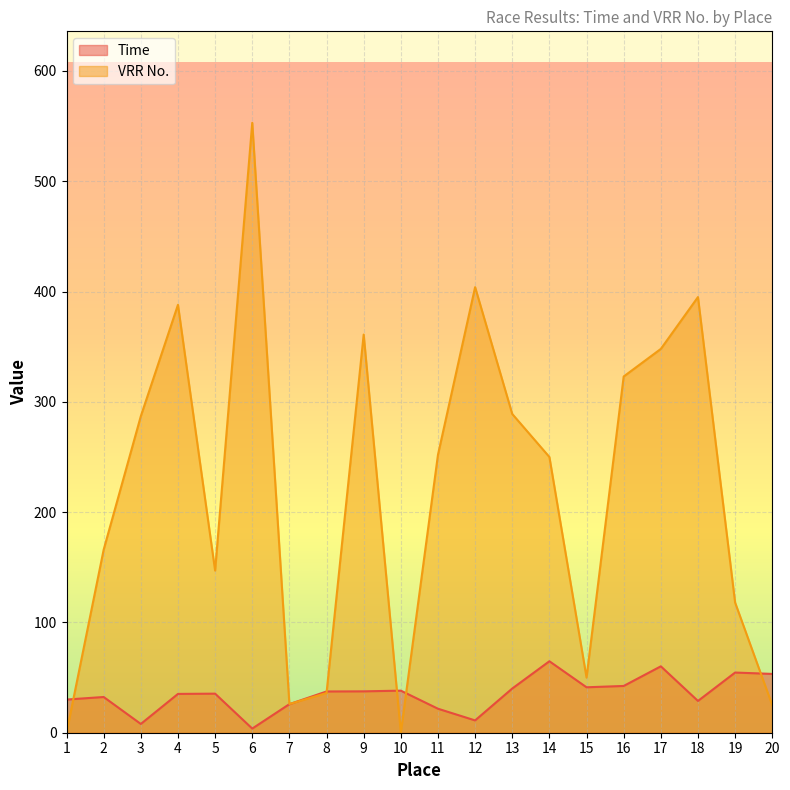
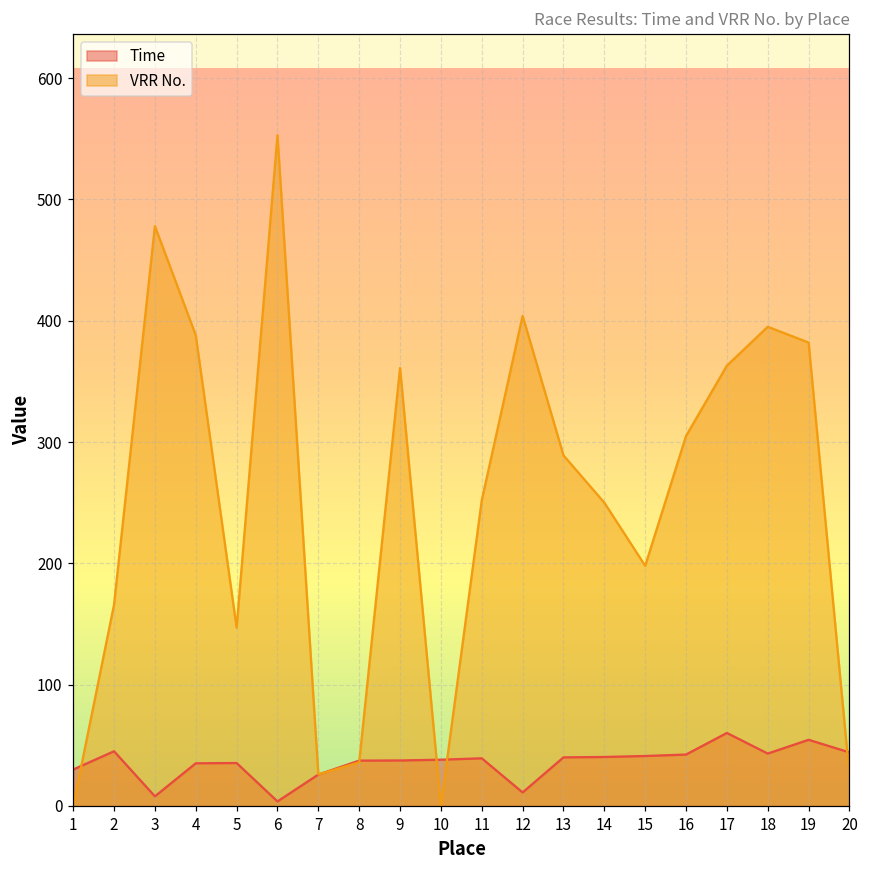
Time, 2: 32 -> 45
VRR No., 3: 287 -> 478
Time, 11: 22 -> 39
Time, 14: 65 -> 40
VRR No., 15: 50 -> 198
VRR No., 16: 323 -> 305
VRR No., 17: 348 -> 363
Time, 18: 29 -> 43
VRR No., 19: 118 -> 382
Time, 20: 53 -> 44
